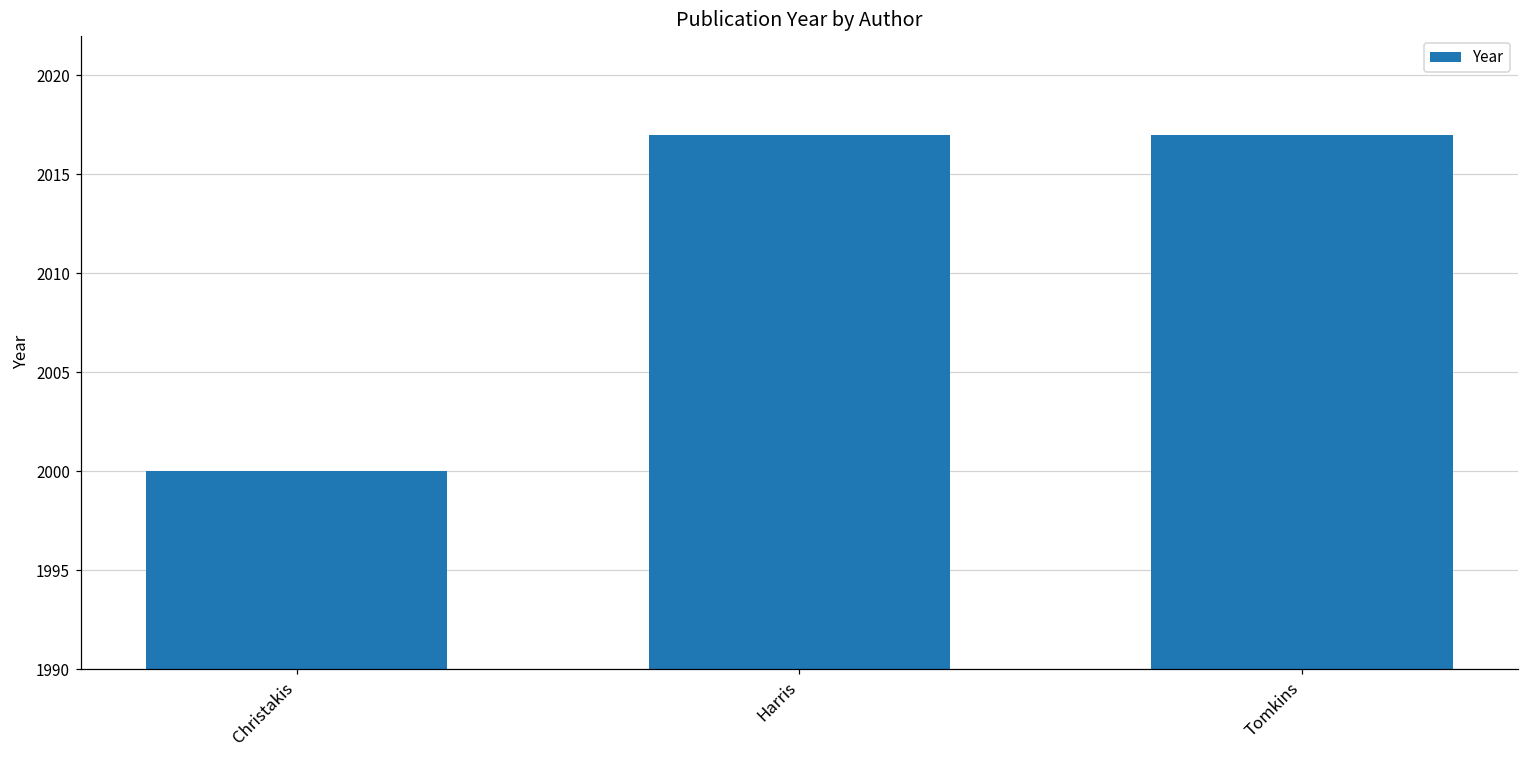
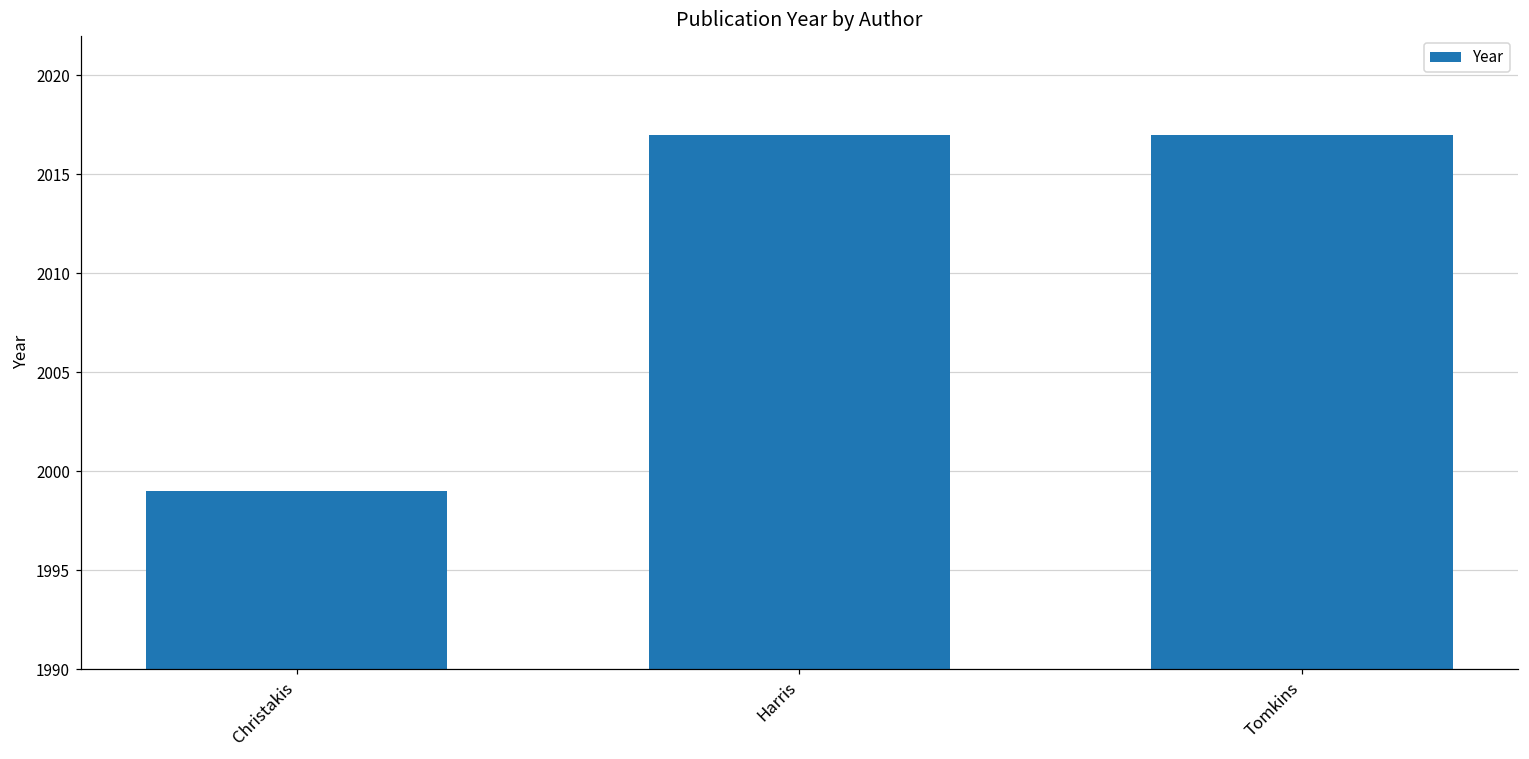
Christakis: 2000 -> 1999
